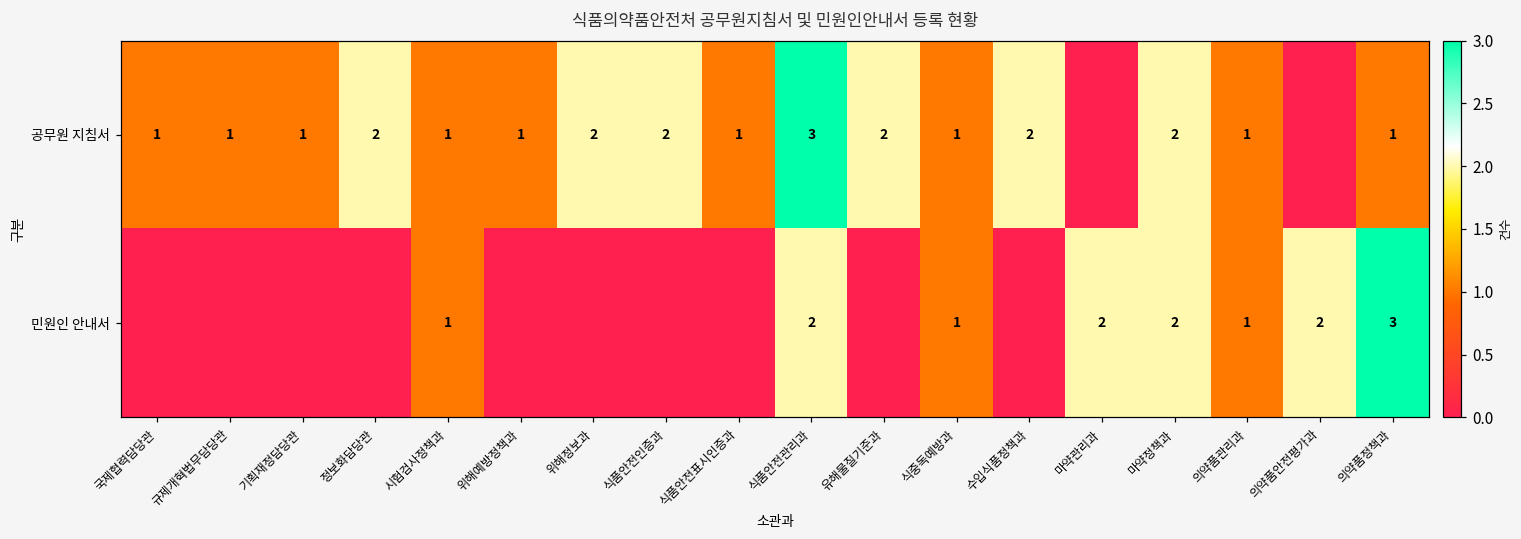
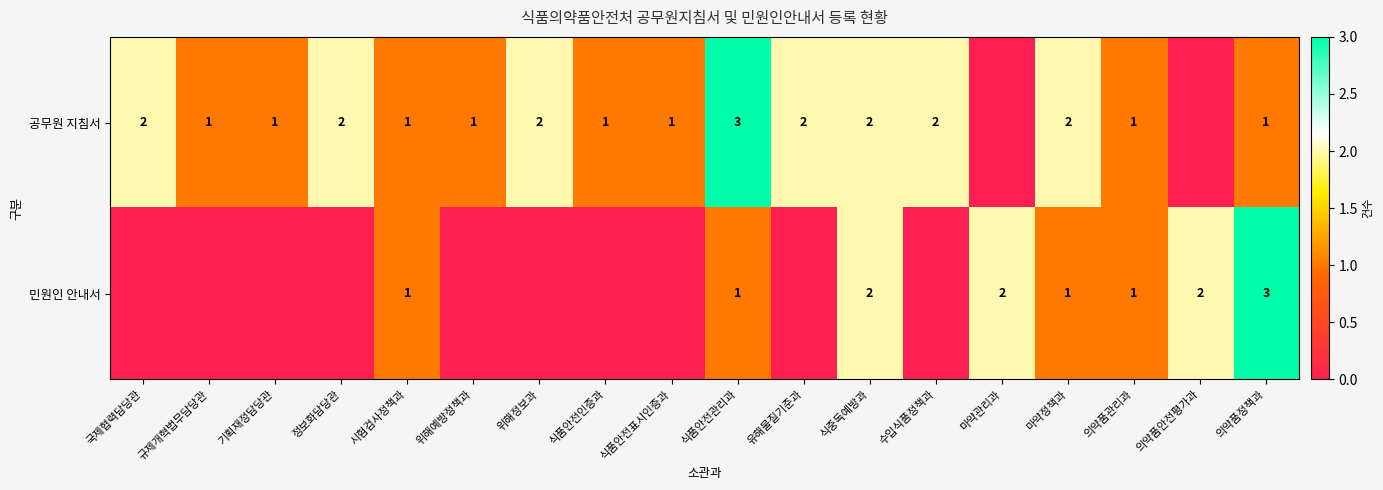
공무원 지침서, 국제협력담당관: 1 -> 2
공무원 지침서, 식품안전인증과: 2 -> 1
공무원 지침서, 식중독예방과: 1 -> 2
민원인 안내서, 식품안전관리과: 2 -> 1
민원인 안내서, 식중독예방과: 1 -> 2
민원인 안내서, 마약정책과: 2 -> 1
